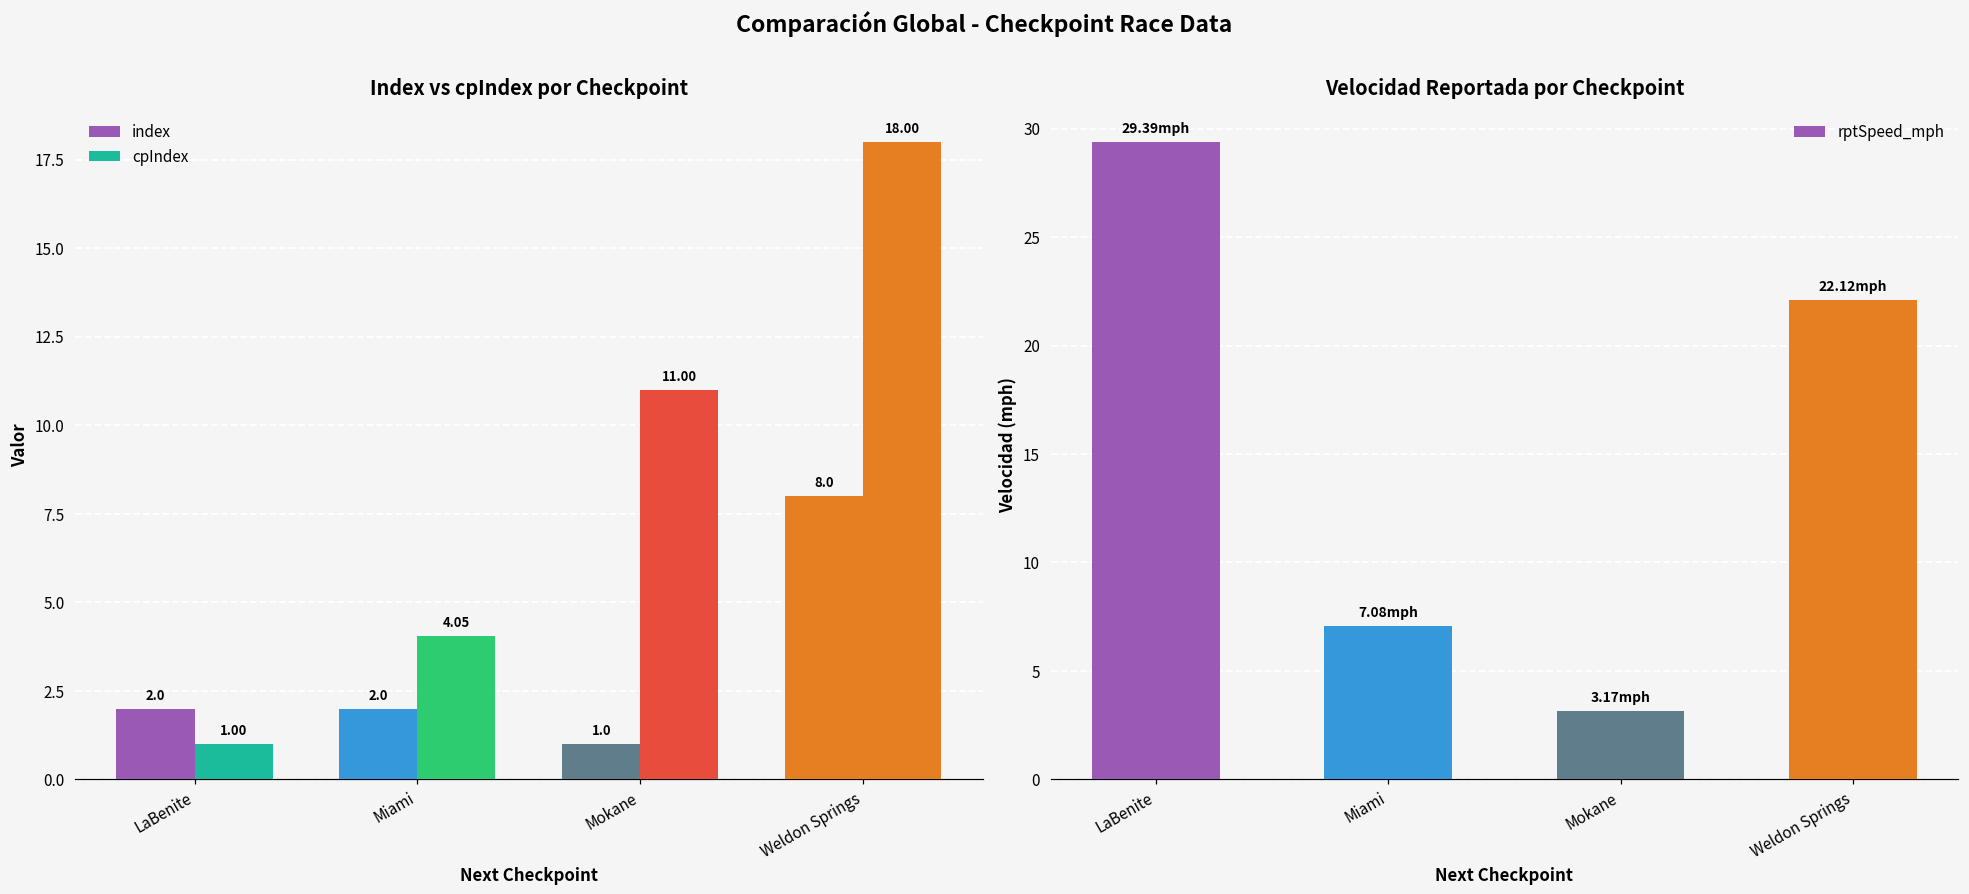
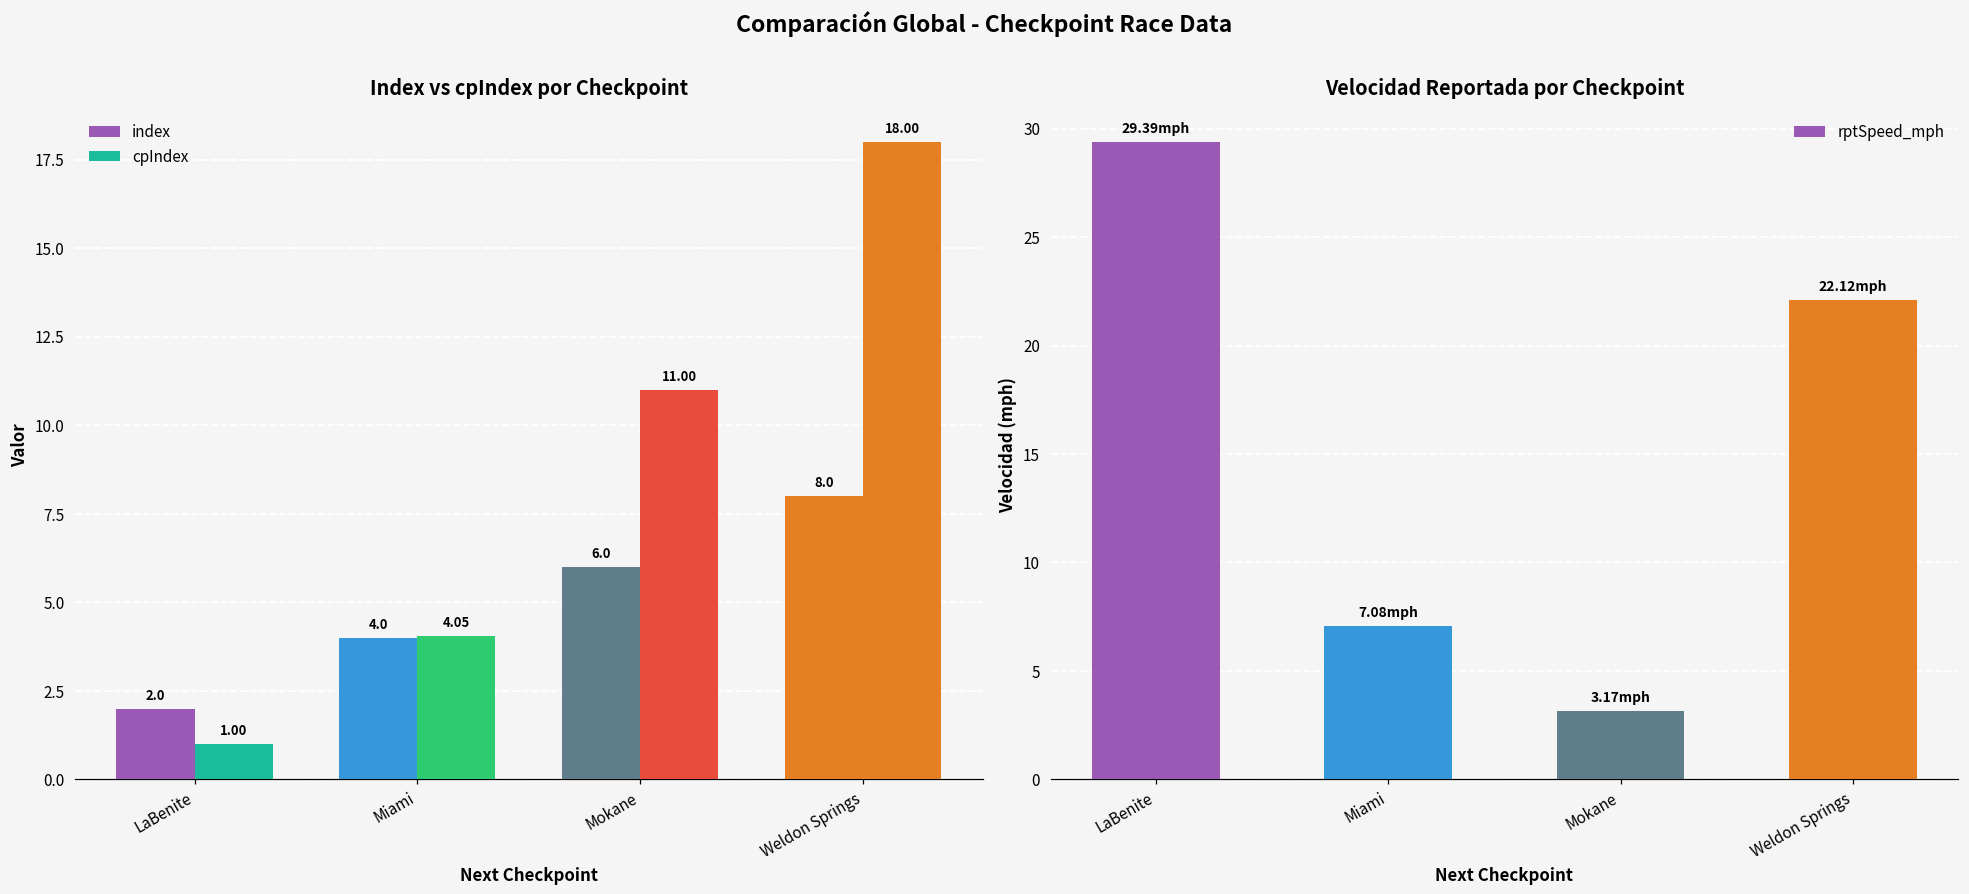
Index vs cpIndex por Checkpoint, index, Miami: 2.0 -> 4.0
Index vs cpIndex por Checkpoint, index, Mokane: 1.0 -> 6.0
